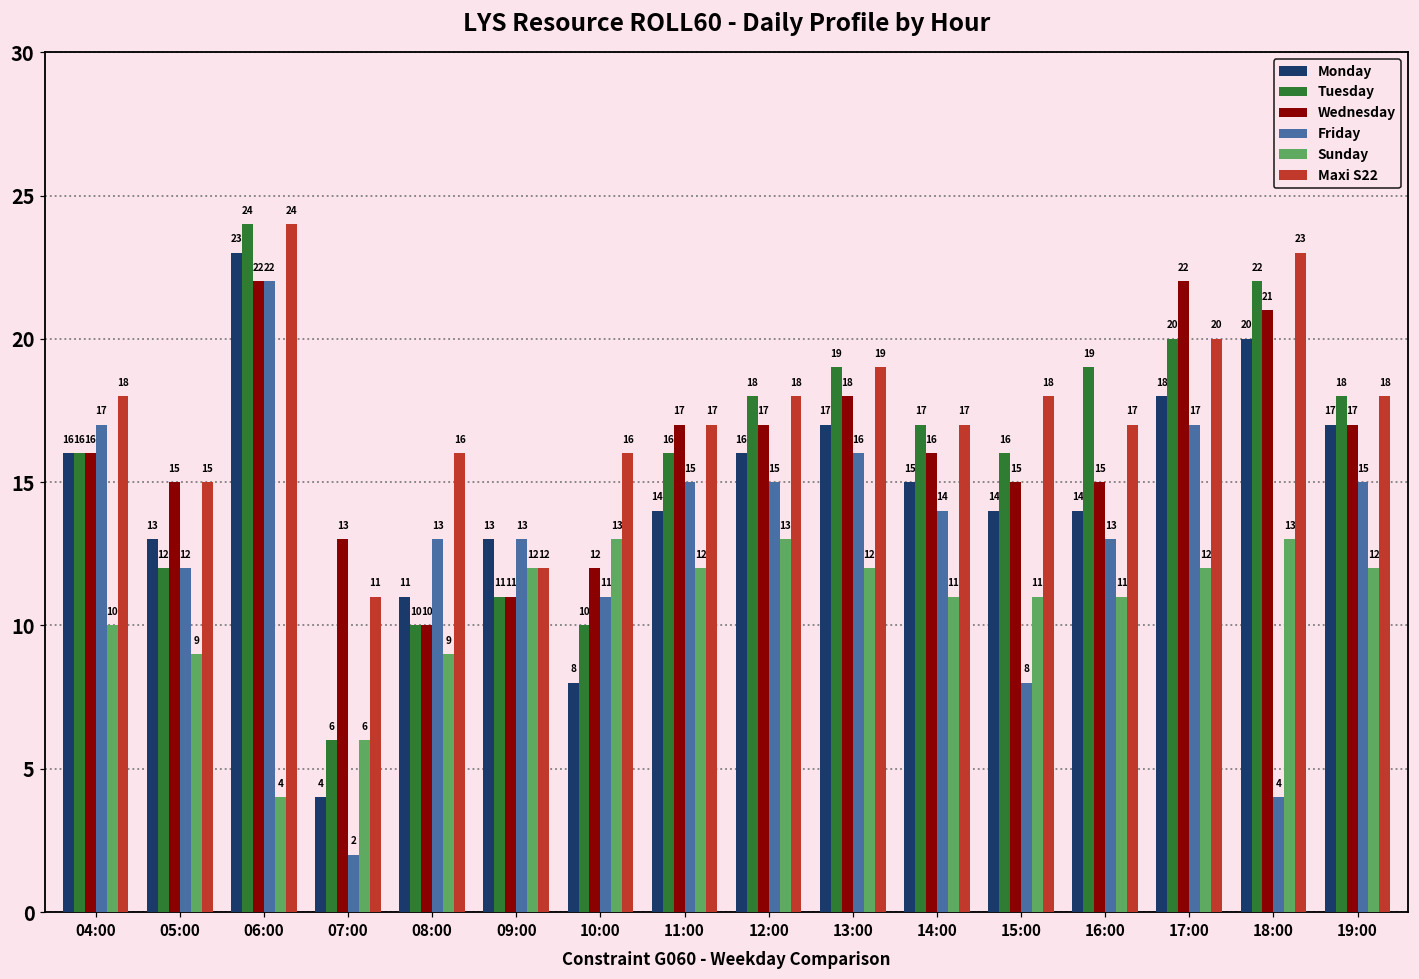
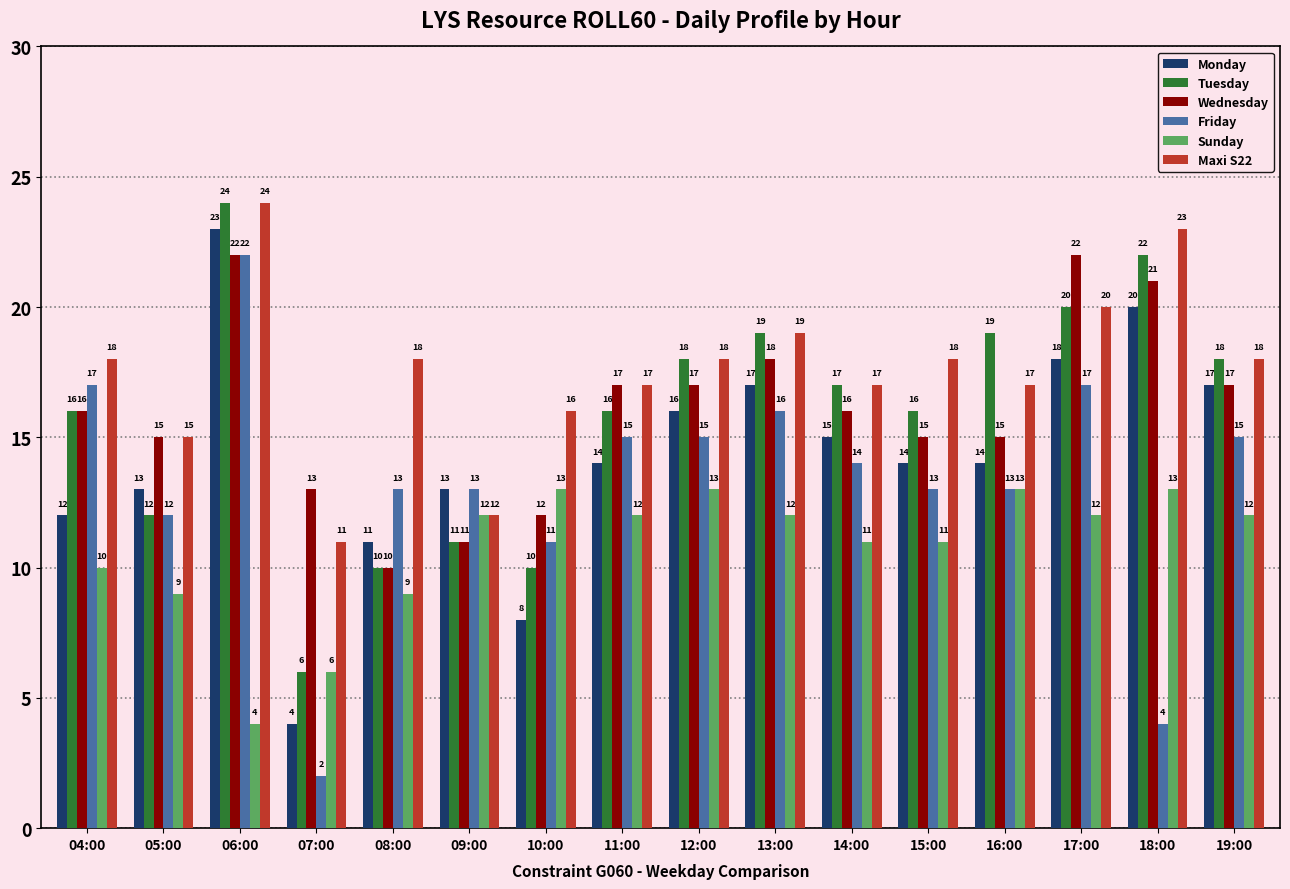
Monday, 04:00: 16 -> 12
Maxi S22, 08:00: 16 -> 18
Friday, 15:00: 8 -> 13
Sunday, 16:00: 11 -> 13
